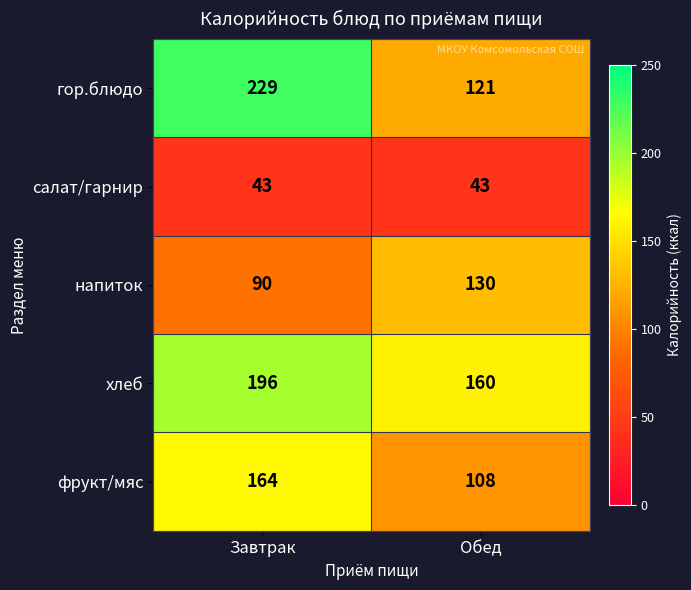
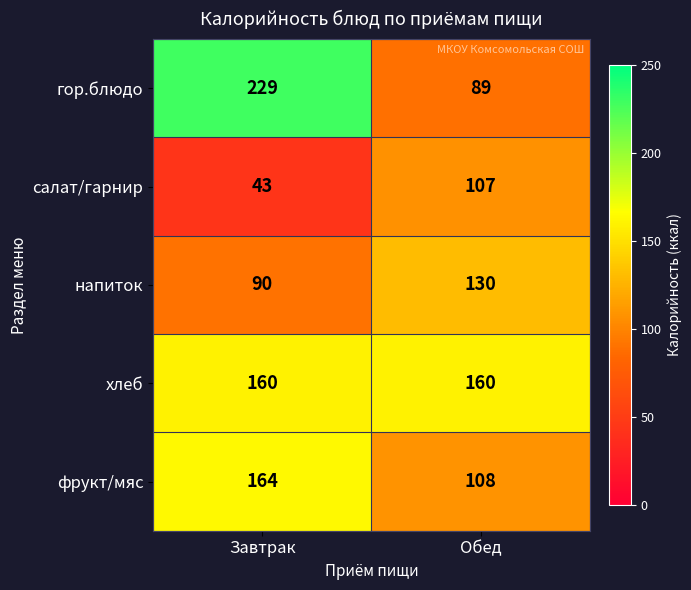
гор.блюдо, Обед: 121 -> 89
салат/гарнир, Обед: 43 -> 107
хлеб, Завтрак: 196 -> 160
